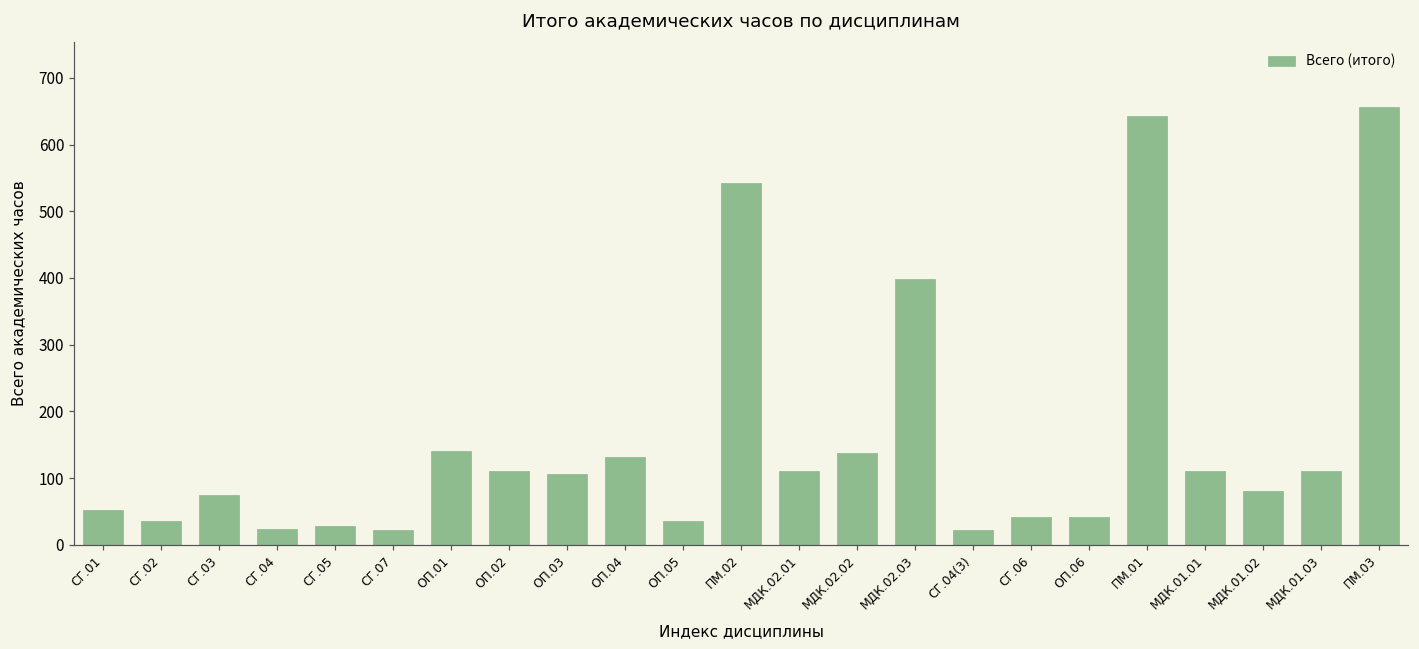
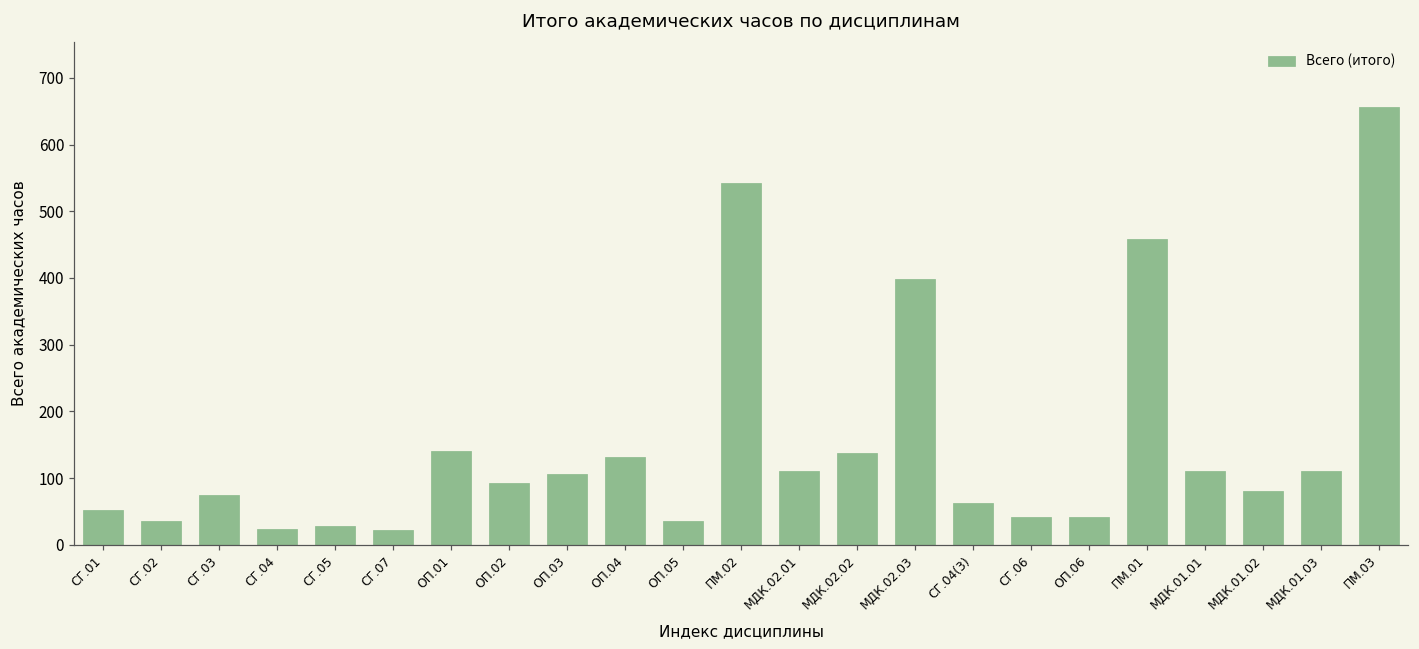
ОП.02: 110 -> 90
СГ.04(3): 20 -> 60
ПМ.01: 640 -> 460
